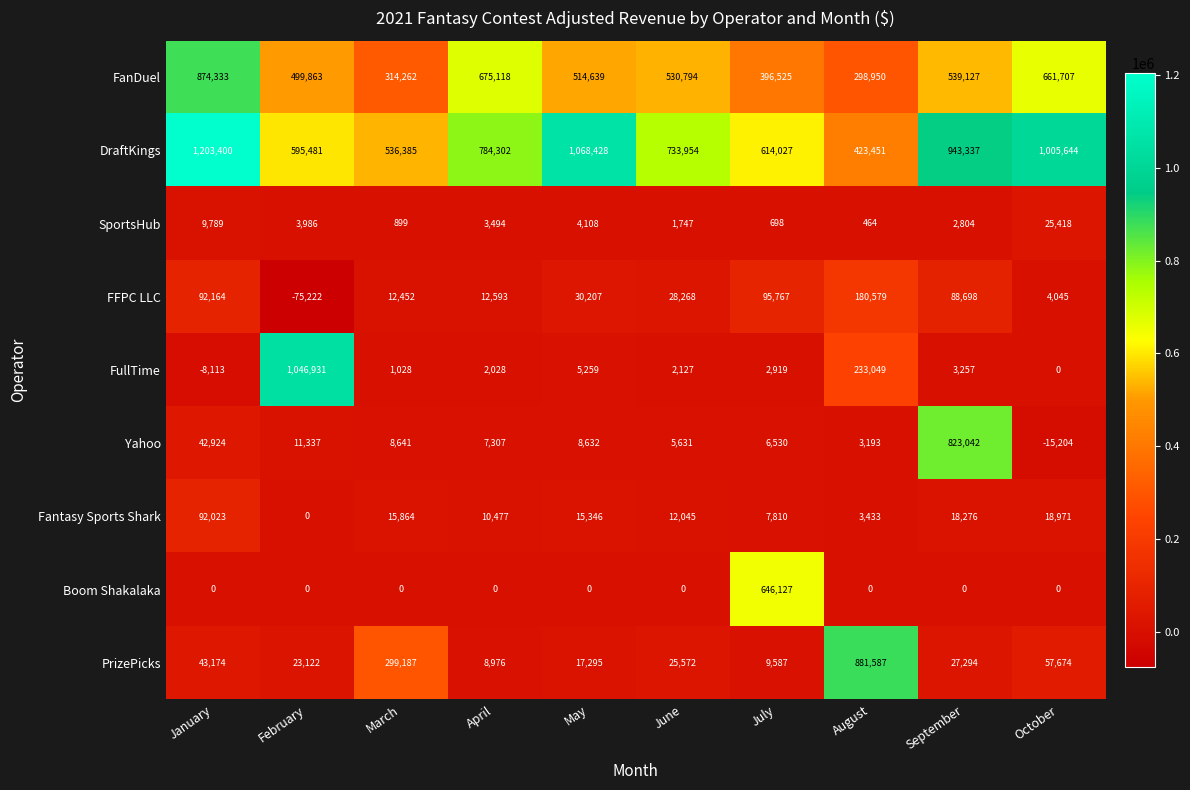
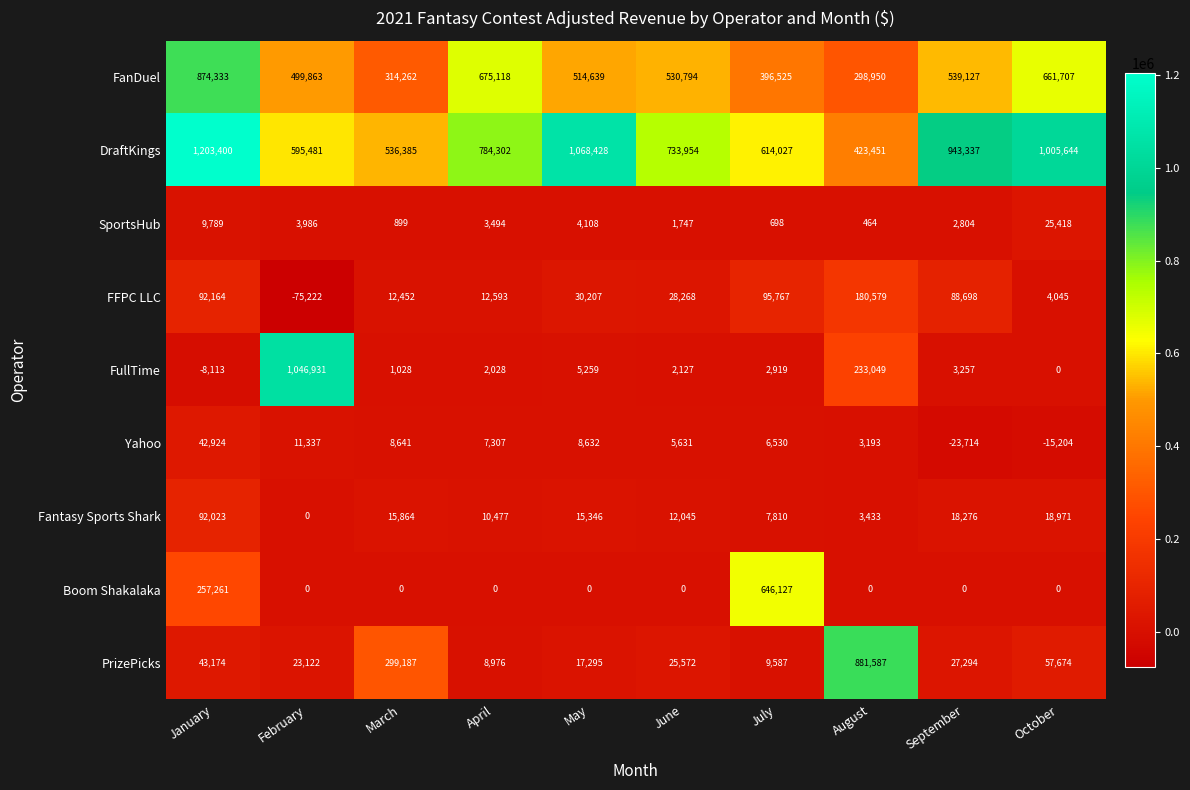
Yahoo, September: 823,042 -> -23,714
Boom Shakalaka, January: 0 -> 257,261
